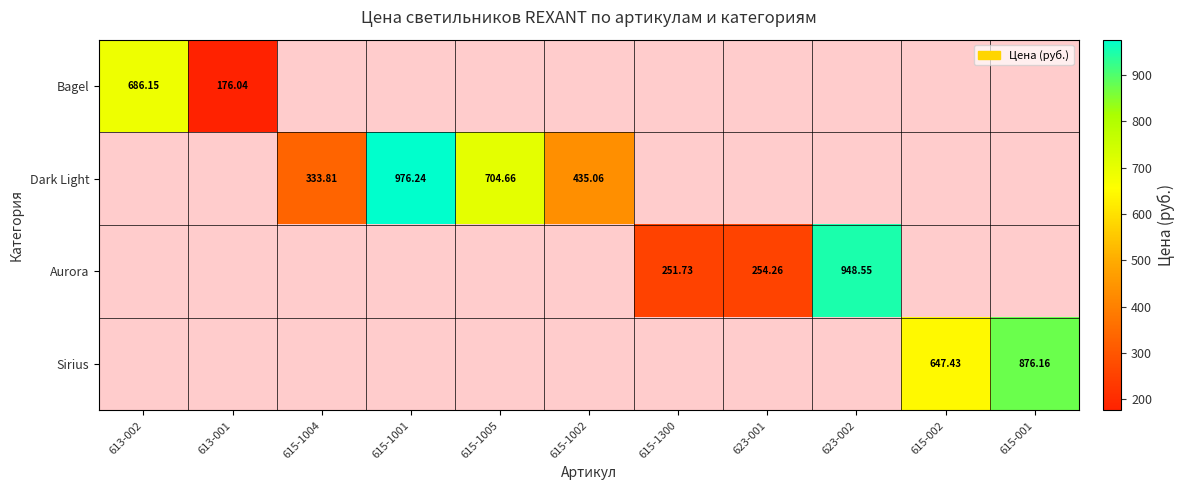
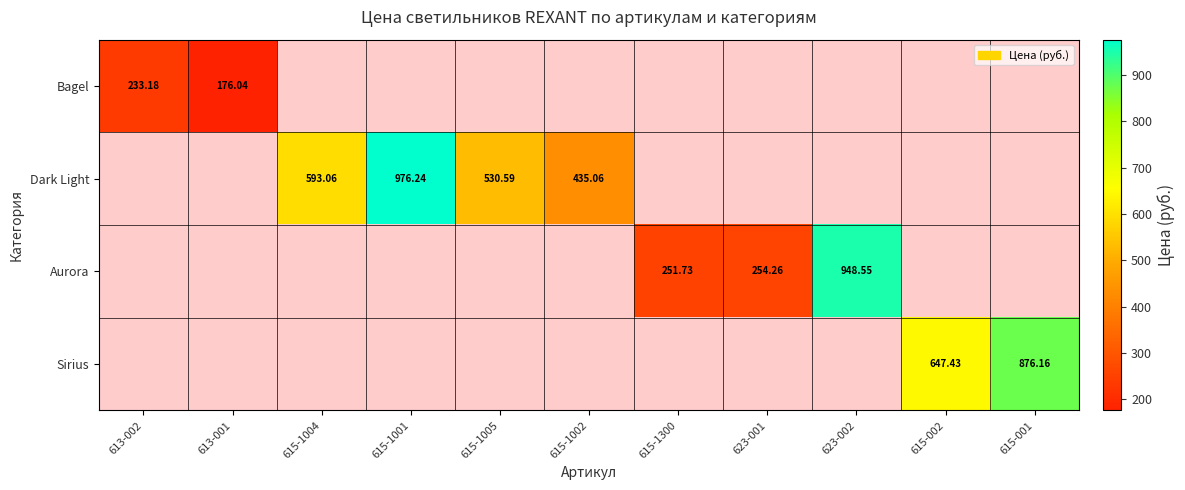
Bagel, 613-002: 686.15 -> 233.18
Dark Light, 615-1004: 333.81 -> 593.06
Dark Light, 615-1005: 704.66 -> 530.59
